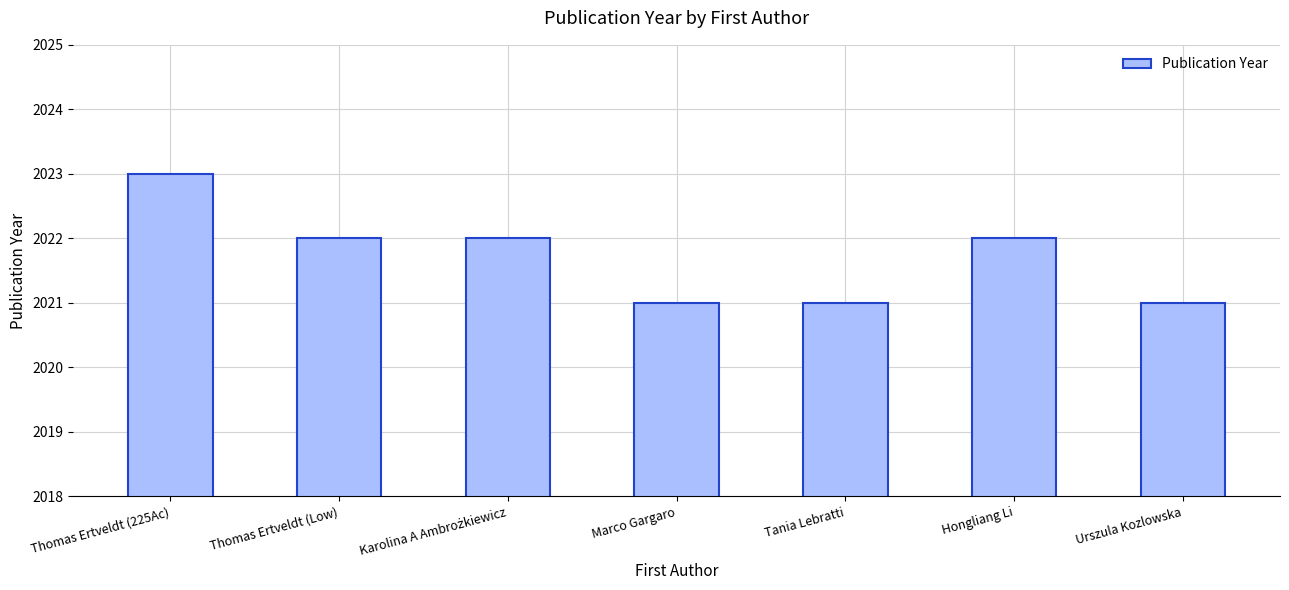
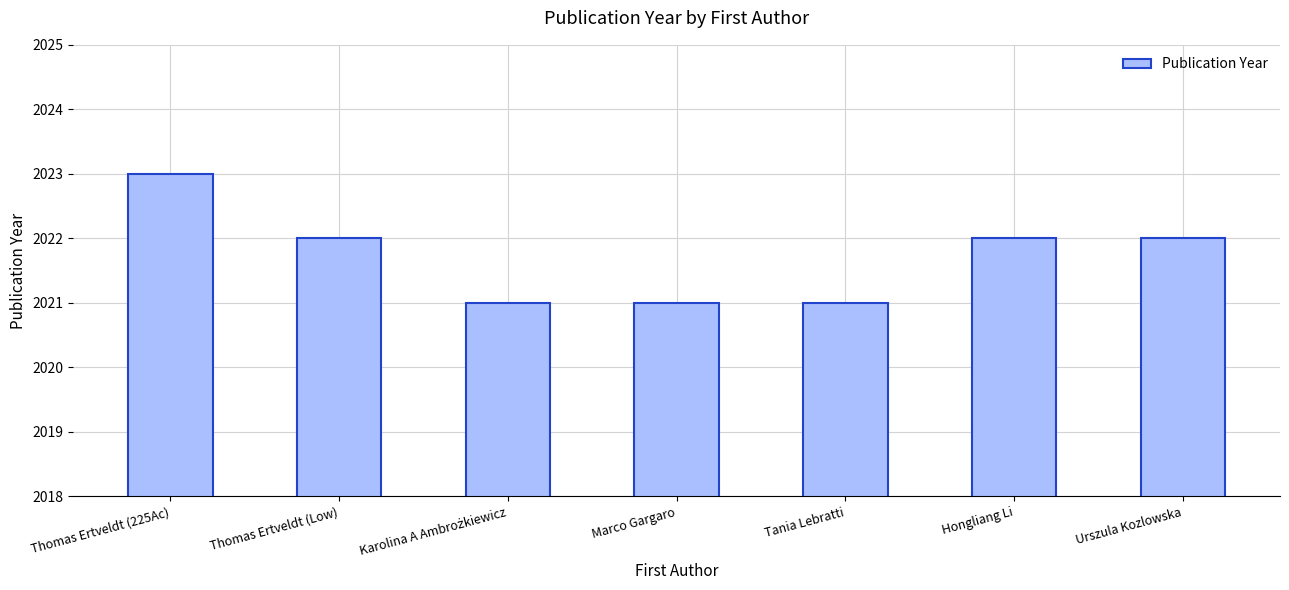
Karolina A Ambrożkiewicz: 2022 -> 2021
Urszula Kozlowska: 2021 -> 2022
